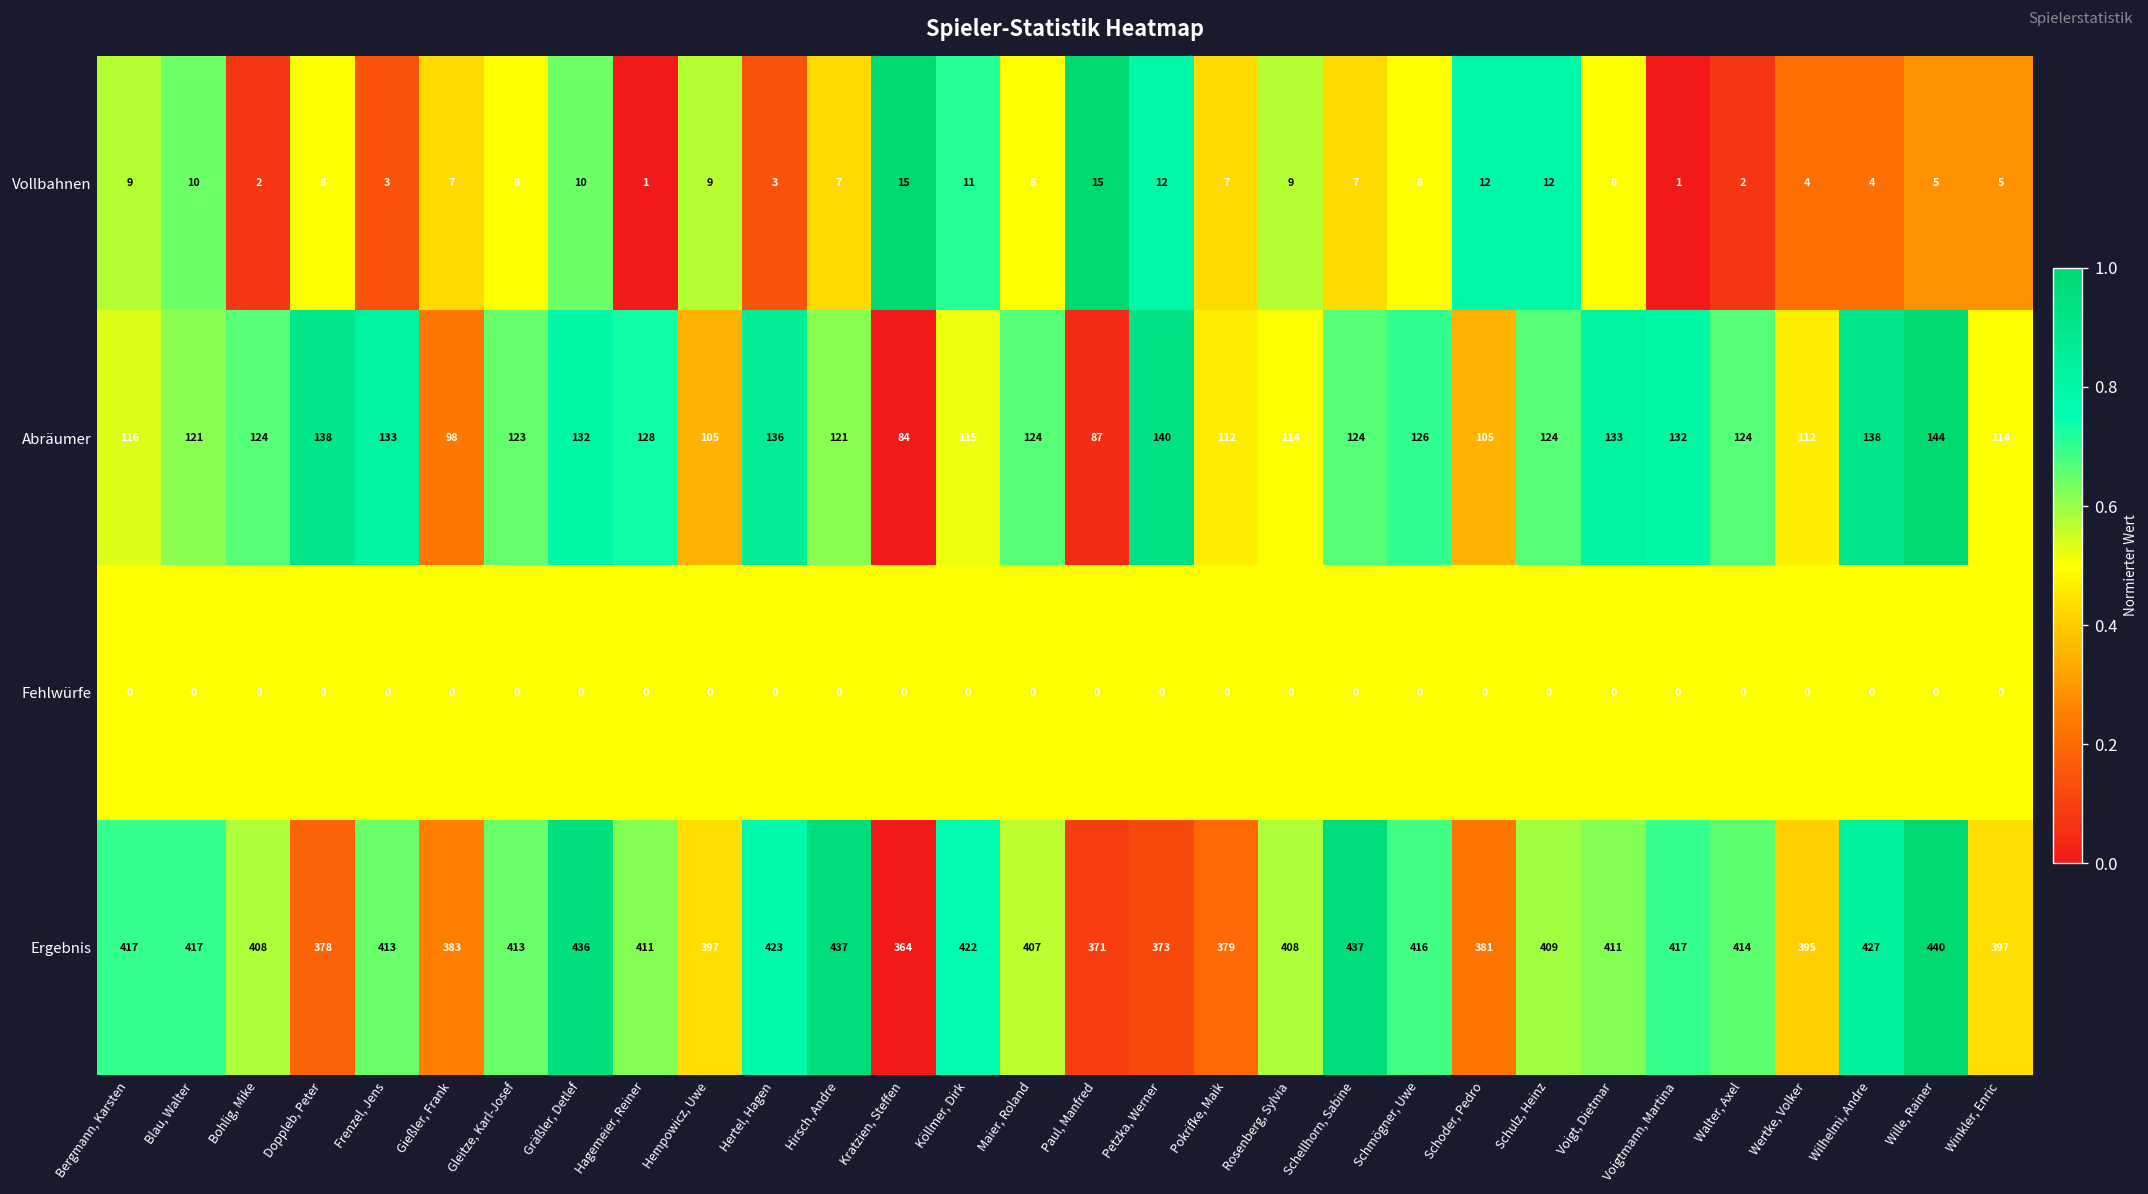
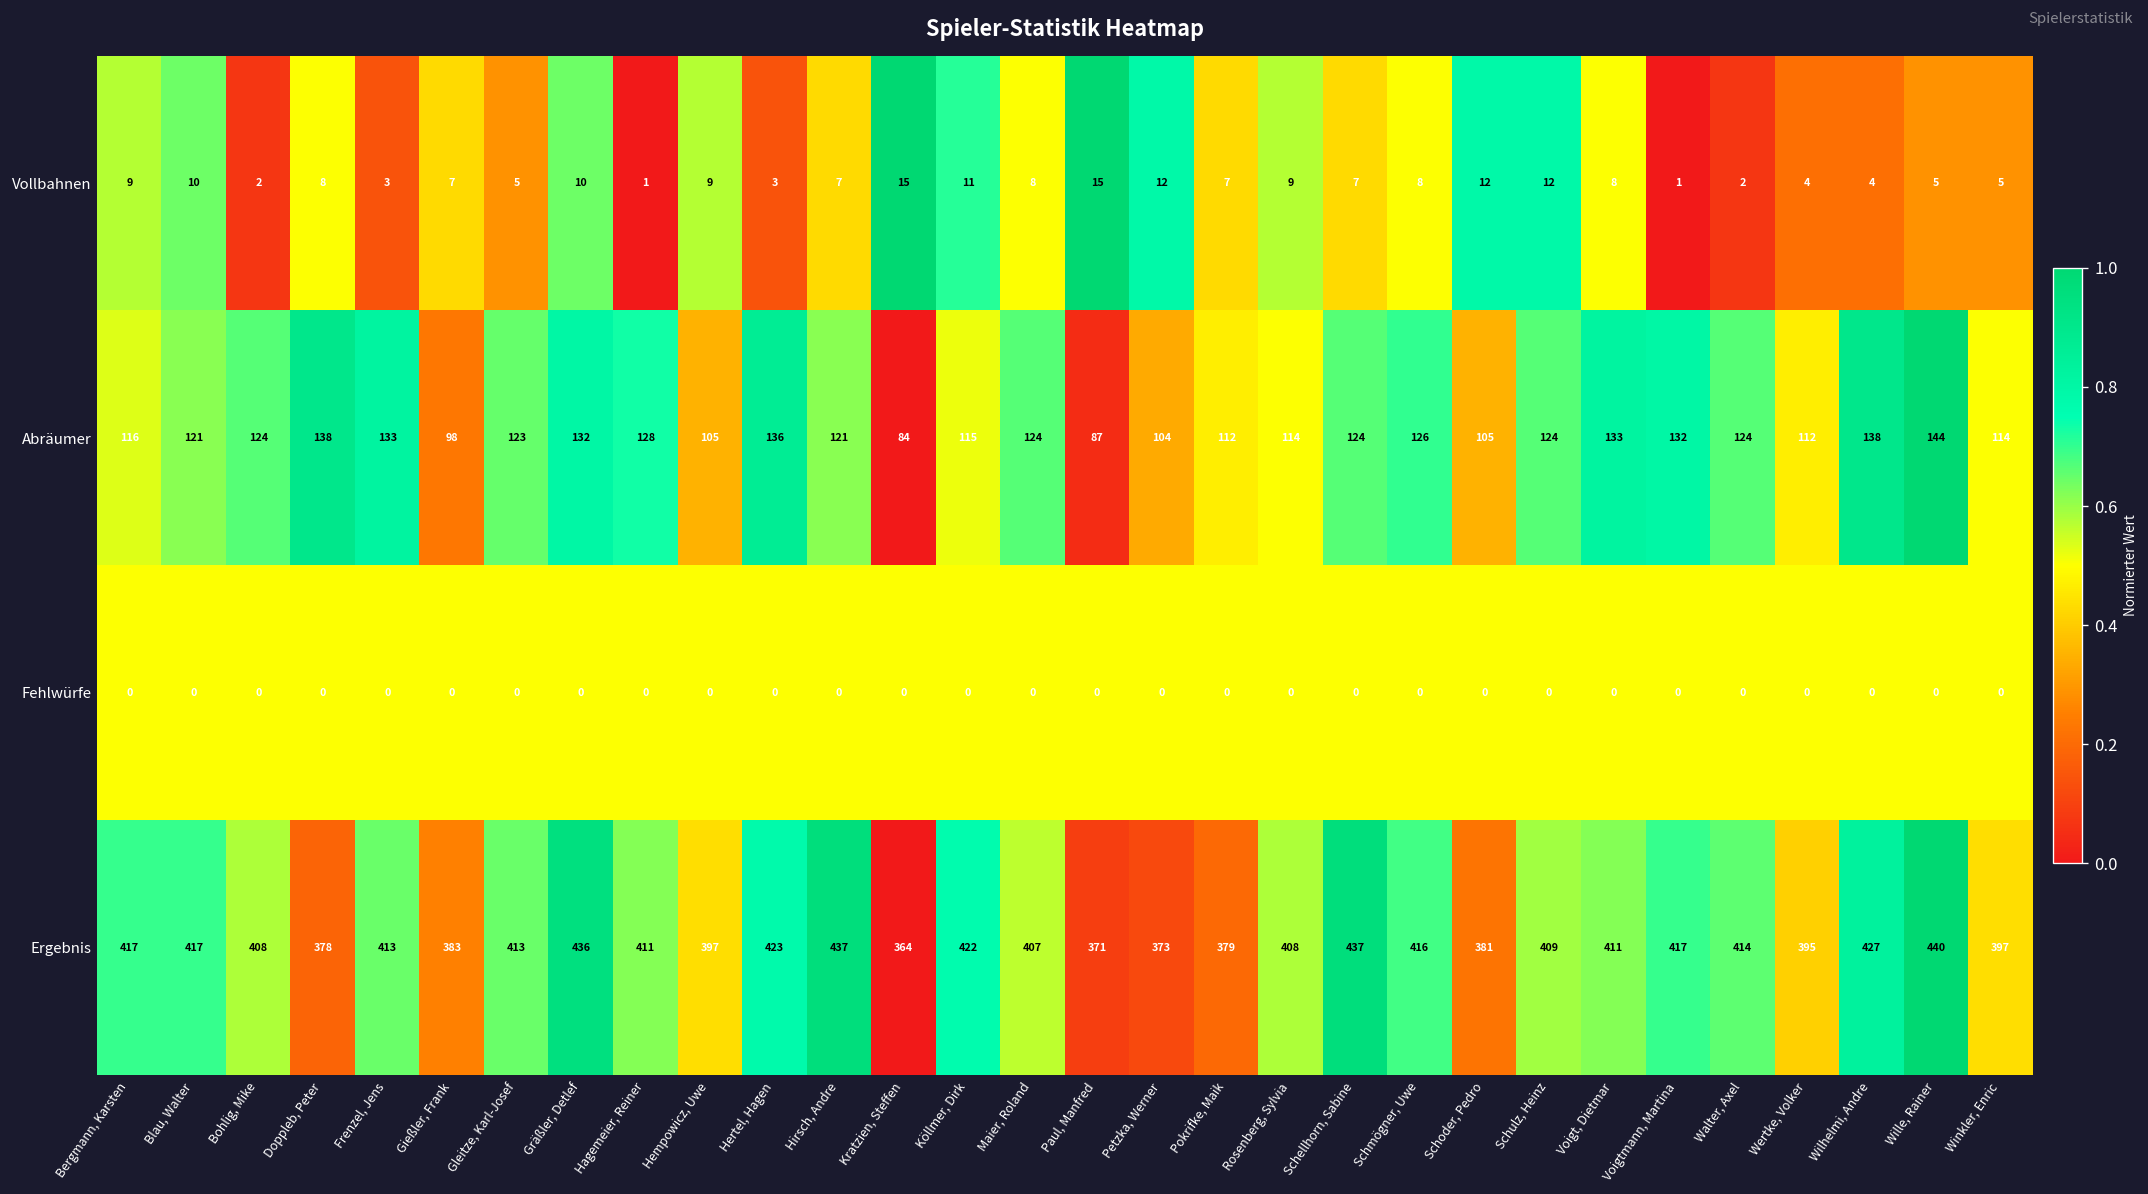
Vollbahnen, Gleitze, Karl-Josef: 8 -> 5
Abräumer, Petzka, Werner: 140 -> 104
